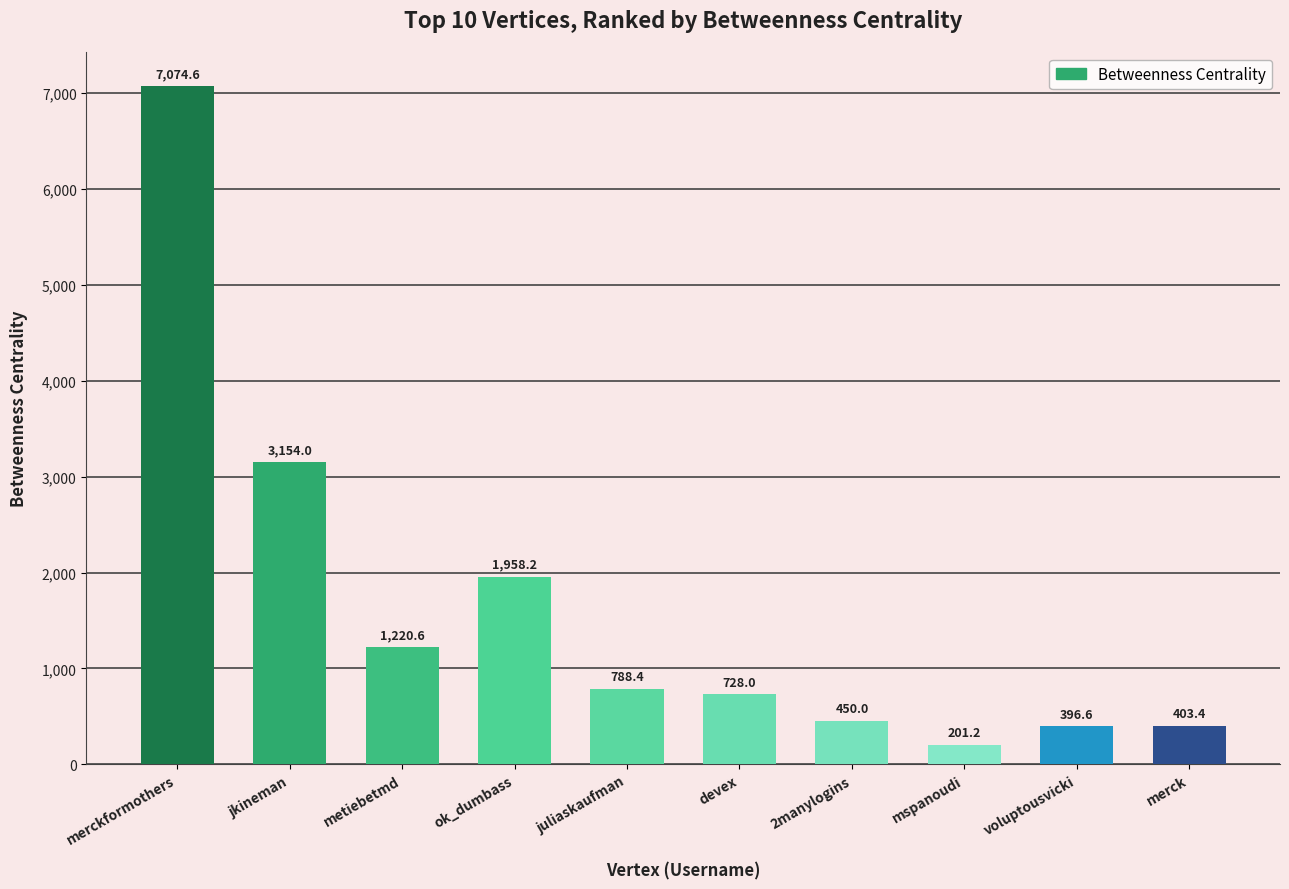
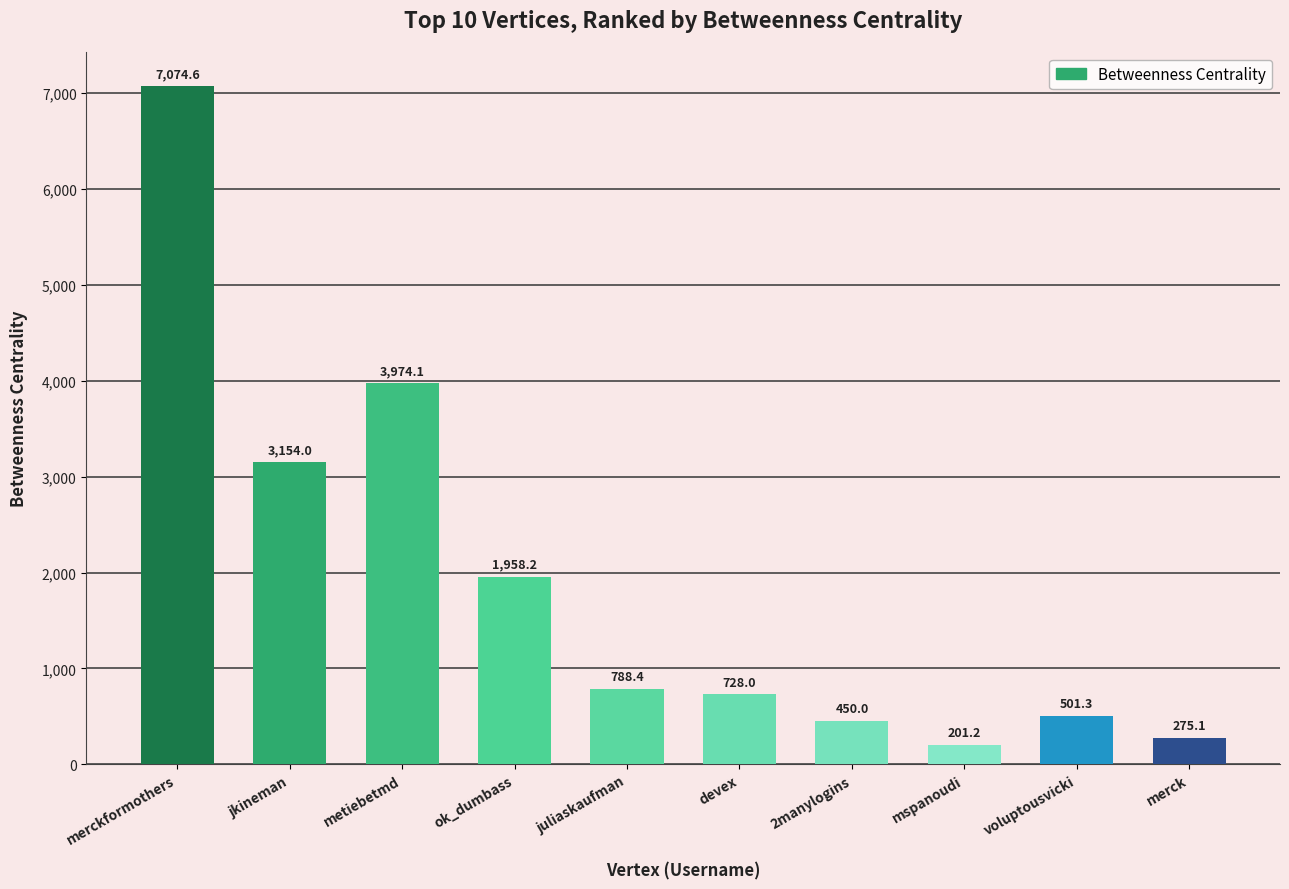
metiebetmd: 1,220.6 -> 3,974.1
voluptousvicki: 396.6 -> 501.3
merck: 403.4 -> 275.1
